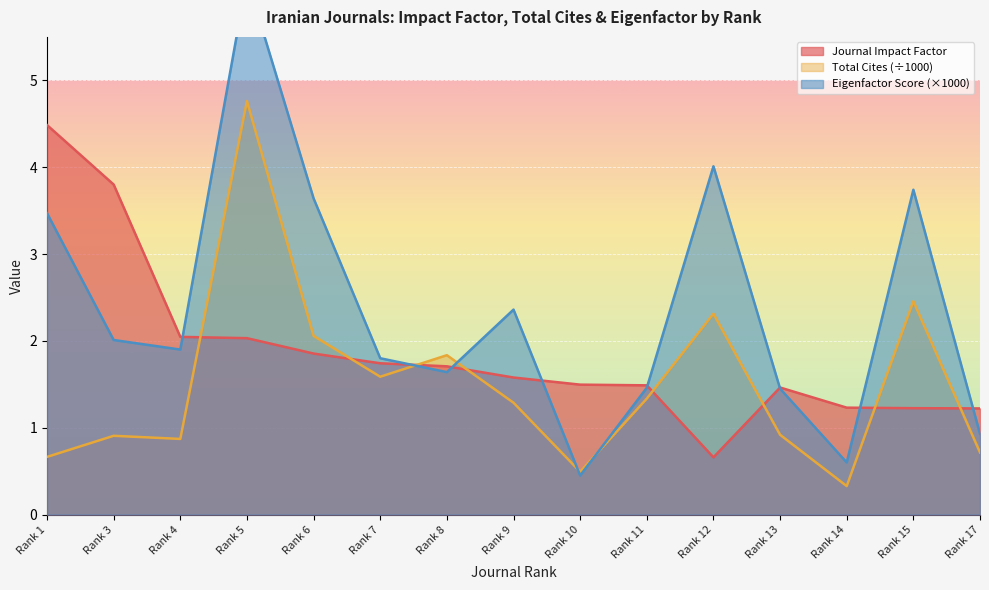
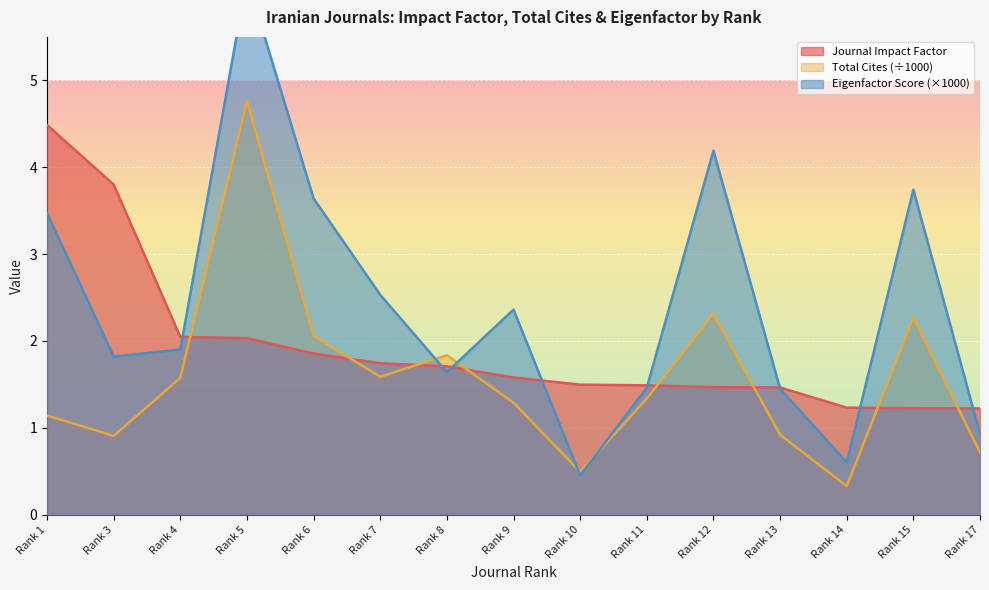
Total Cites (÷1000), Rank 1: 0.7 -> 1.1
Eigenfactor Score (×1000), Rank 3: 2.0 -> 1.8
Total Cites (÷1000), Rank 4: 0.9 -> 1.6
Eigenfactor Score (×1000), Rank 7: 1.8 -> 2.5
Journal Impact Factor, Rank 12: 0.7 -> 1.5
Eigenfactor Score (×1000), Rank 12: 4.0 -> 4.2
Total Cites (÷1000), Rank 15: 2.5 -> 2.3
